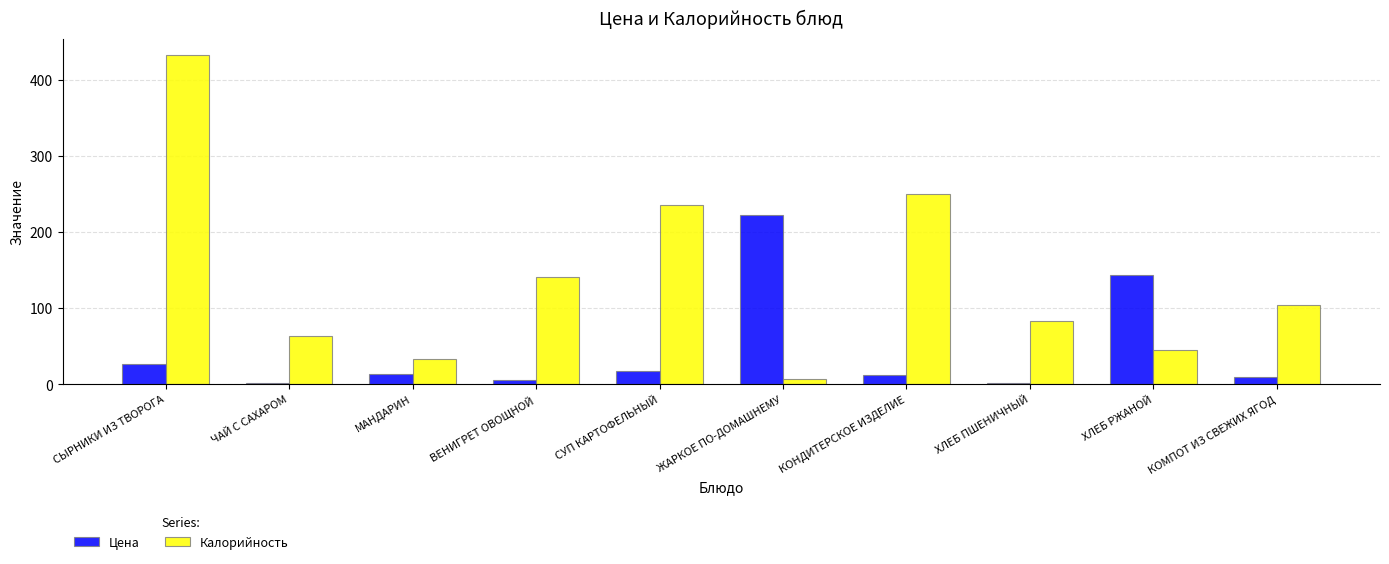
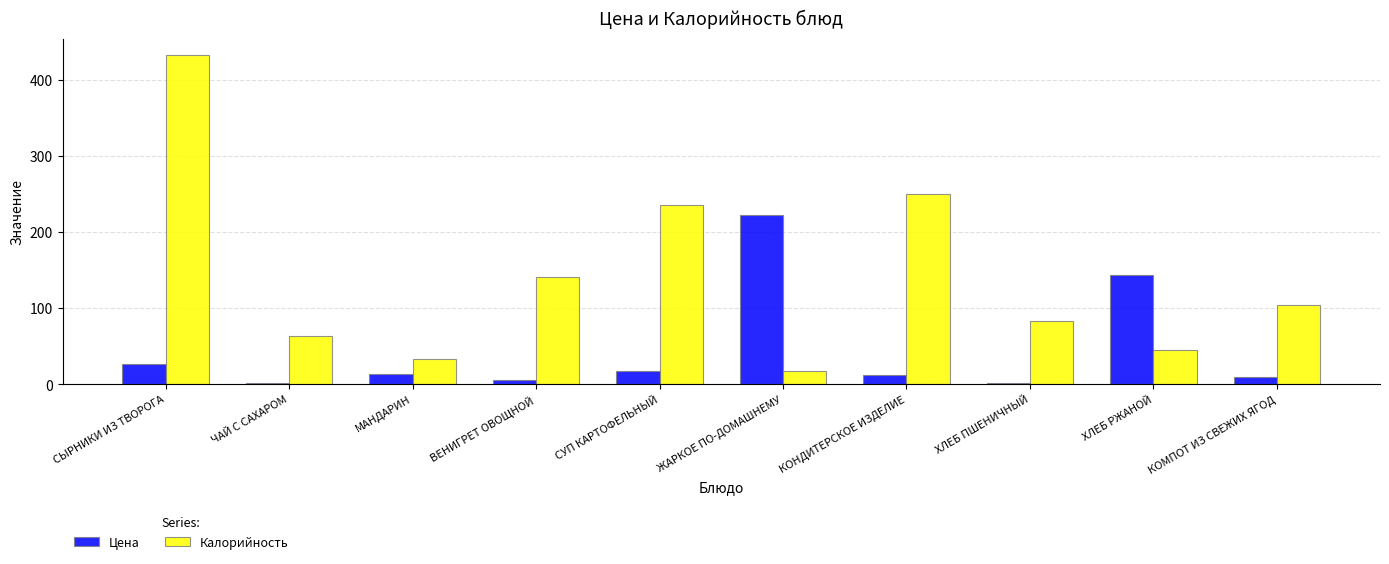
Калорийность, ЖАРКОЕ ПО-ДОМАШНЕМУ: 10 -> 20
